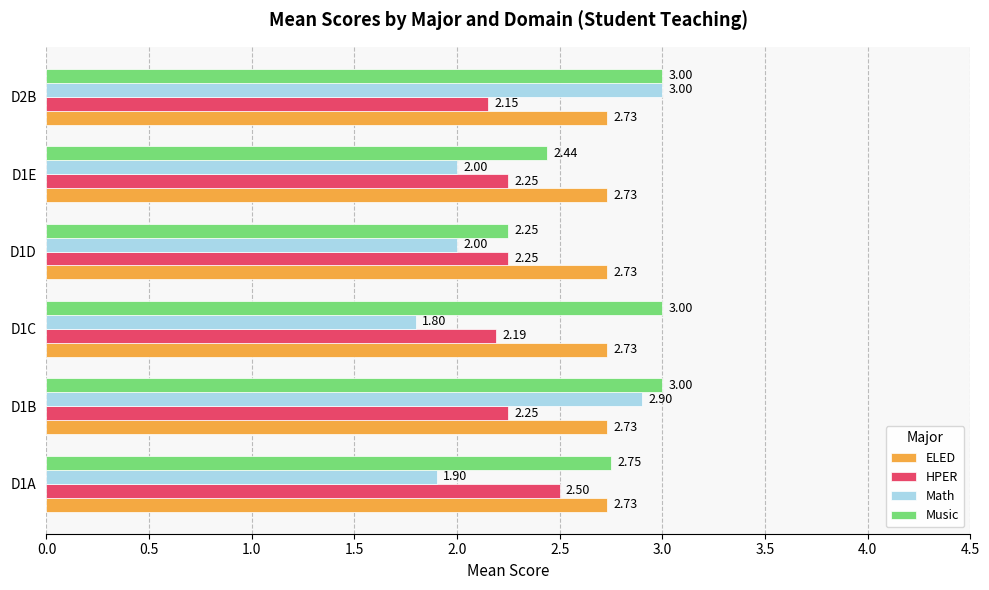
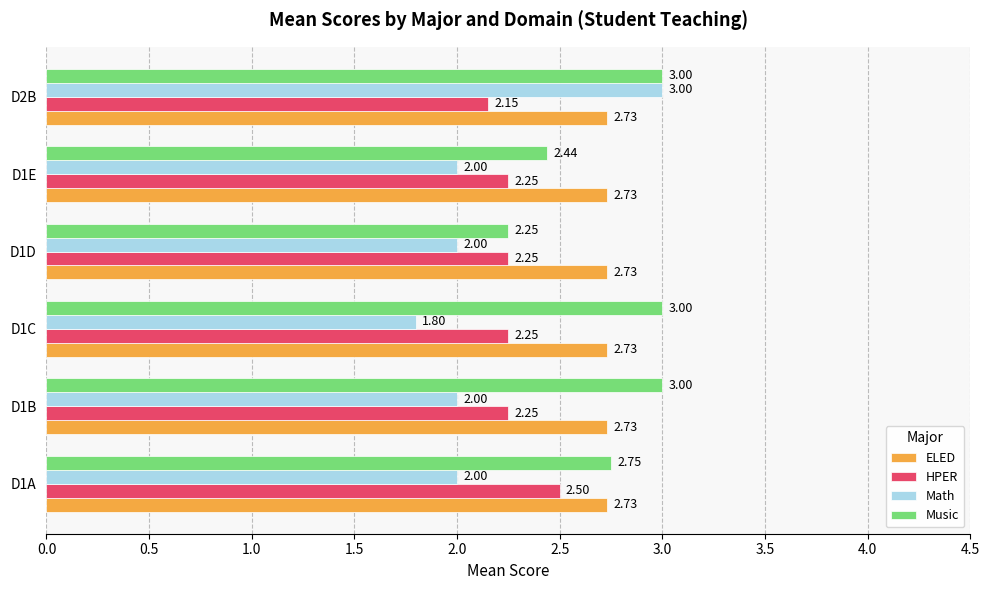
HPER, D1C: 2.19 -> 2.25
Math, D1B: 2.90 -> 2.00
Math, D1A: 1.90 -> 2.00
